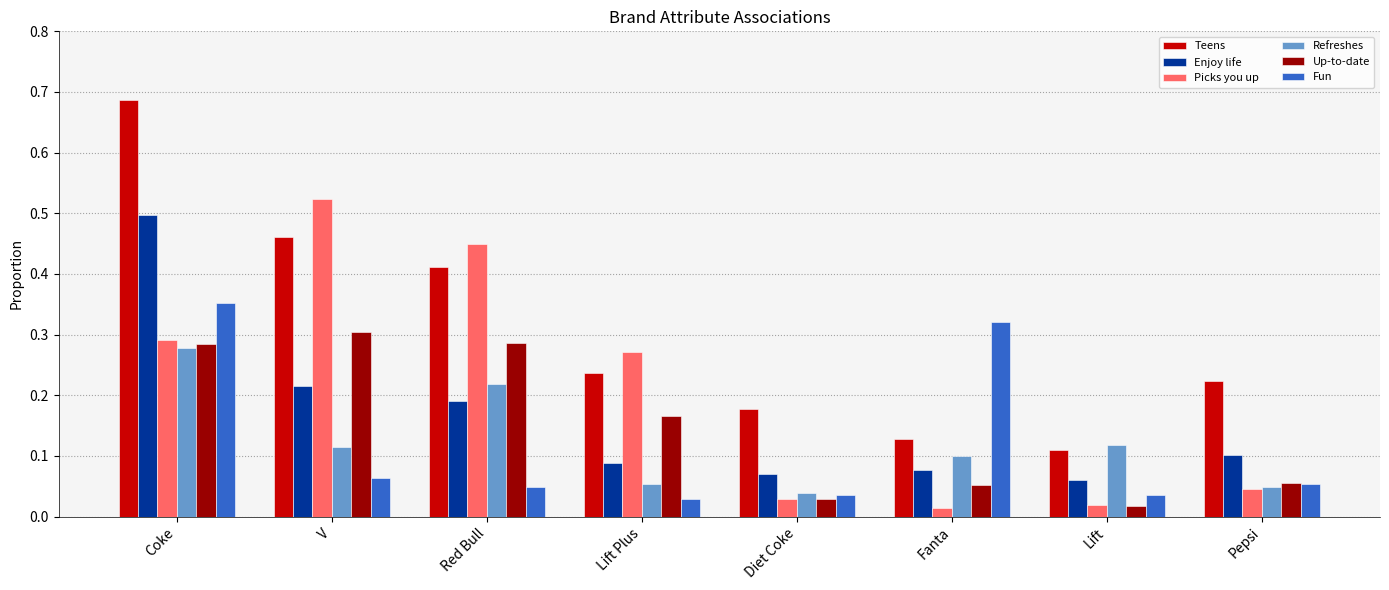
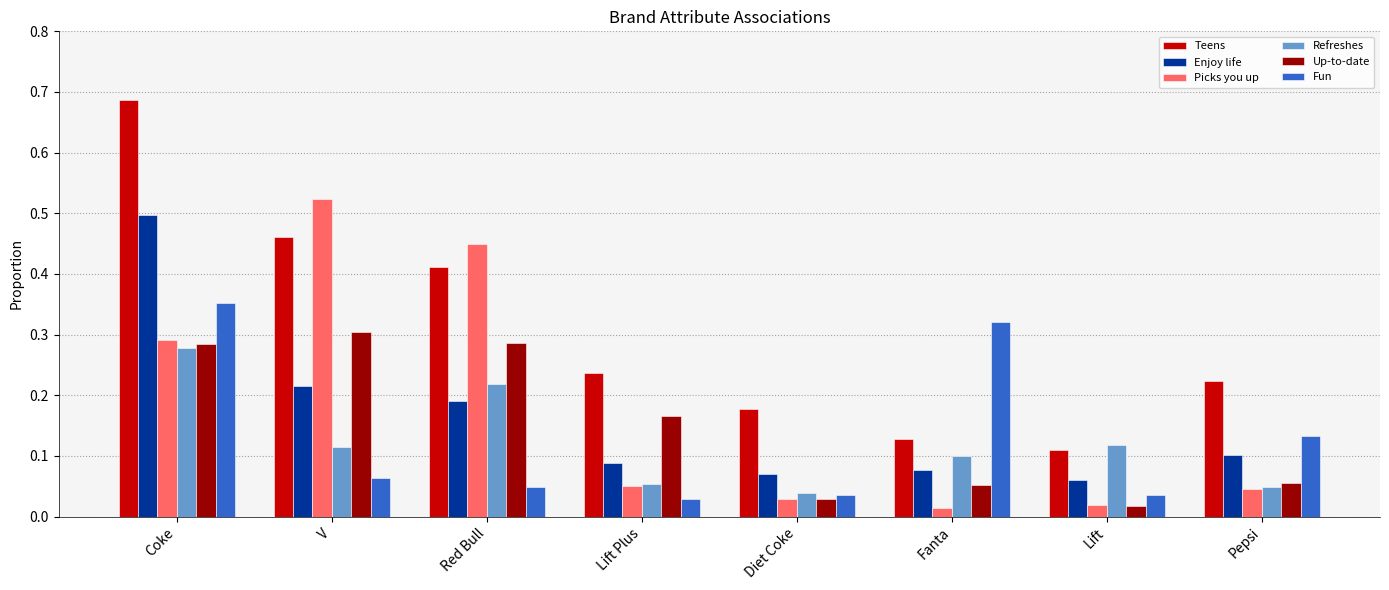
Picks you up, Lift Plus: 0.27 -> 0.05
Fun, Pepsi: 0.05 -> 0.13
